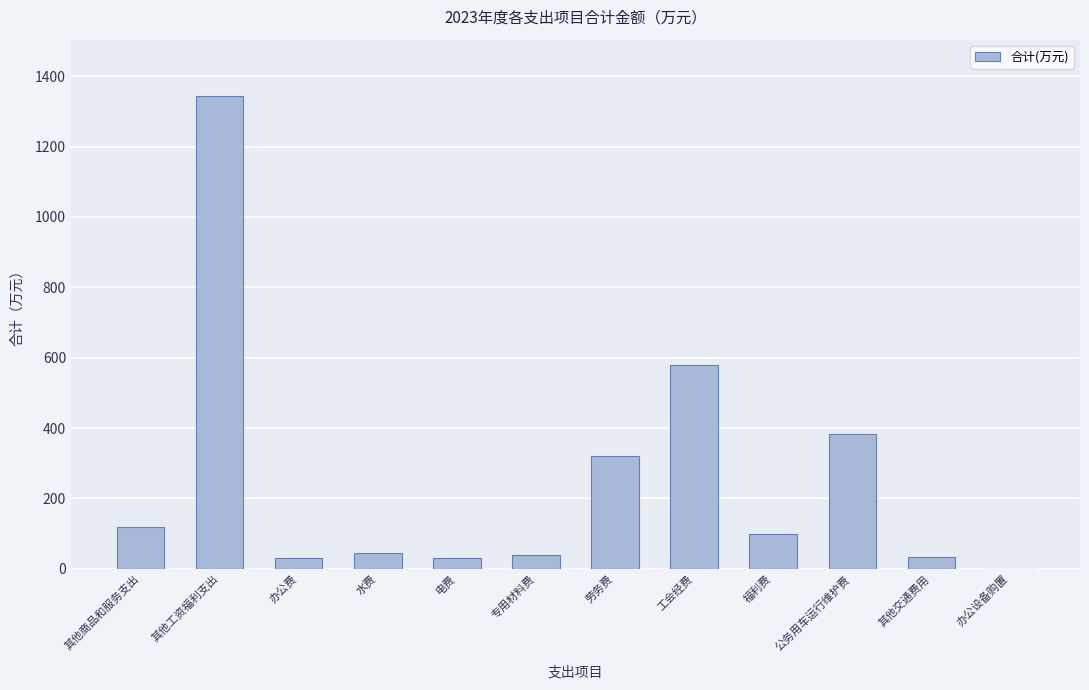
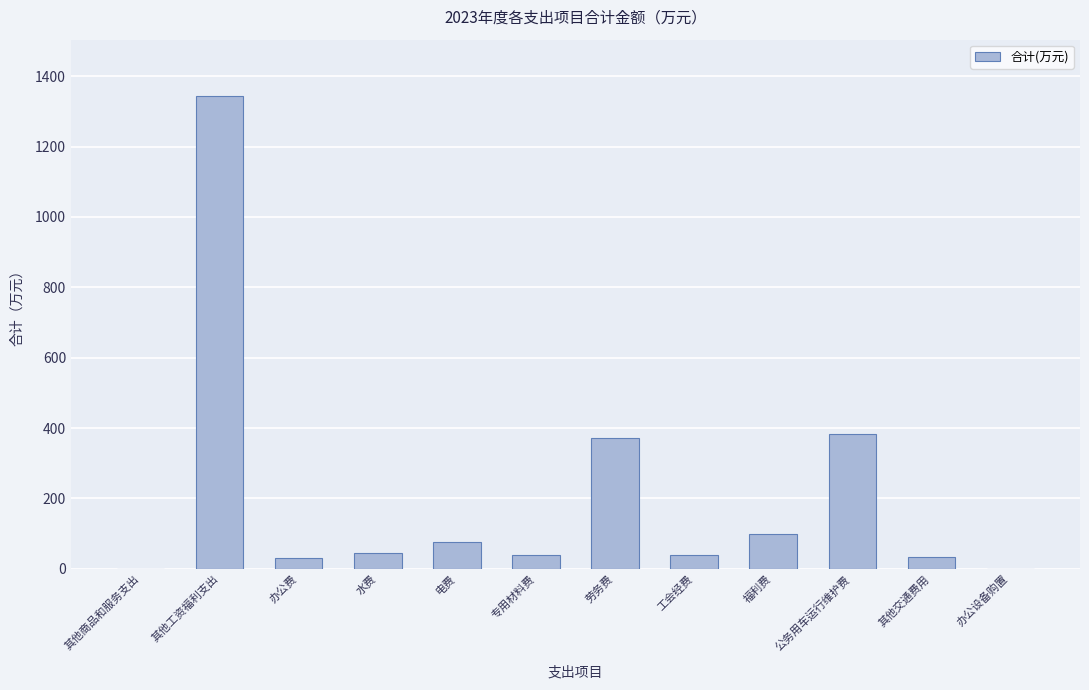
其他商品和服务支出: 120 -> 0
电费: 30 -> 80
劳务费: 320 -> 370
工会经费: 580 -> 40
